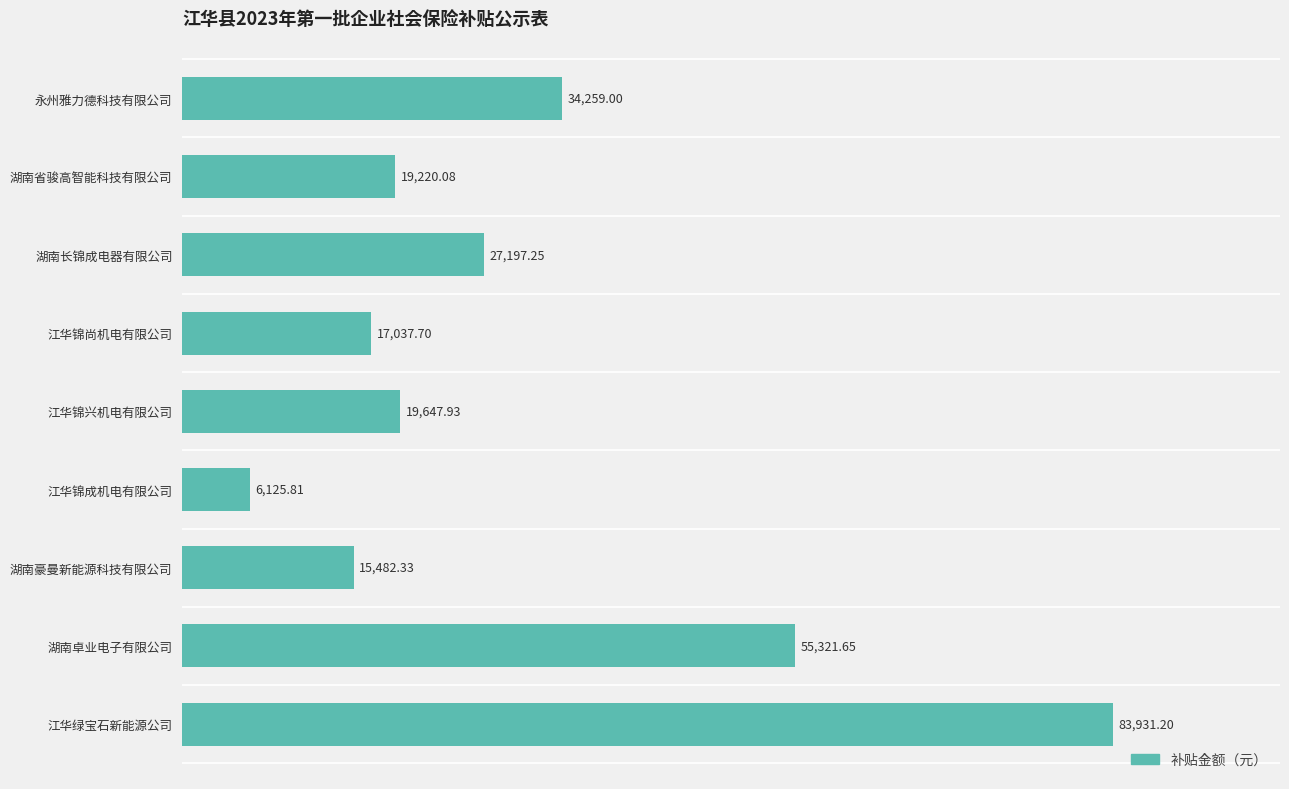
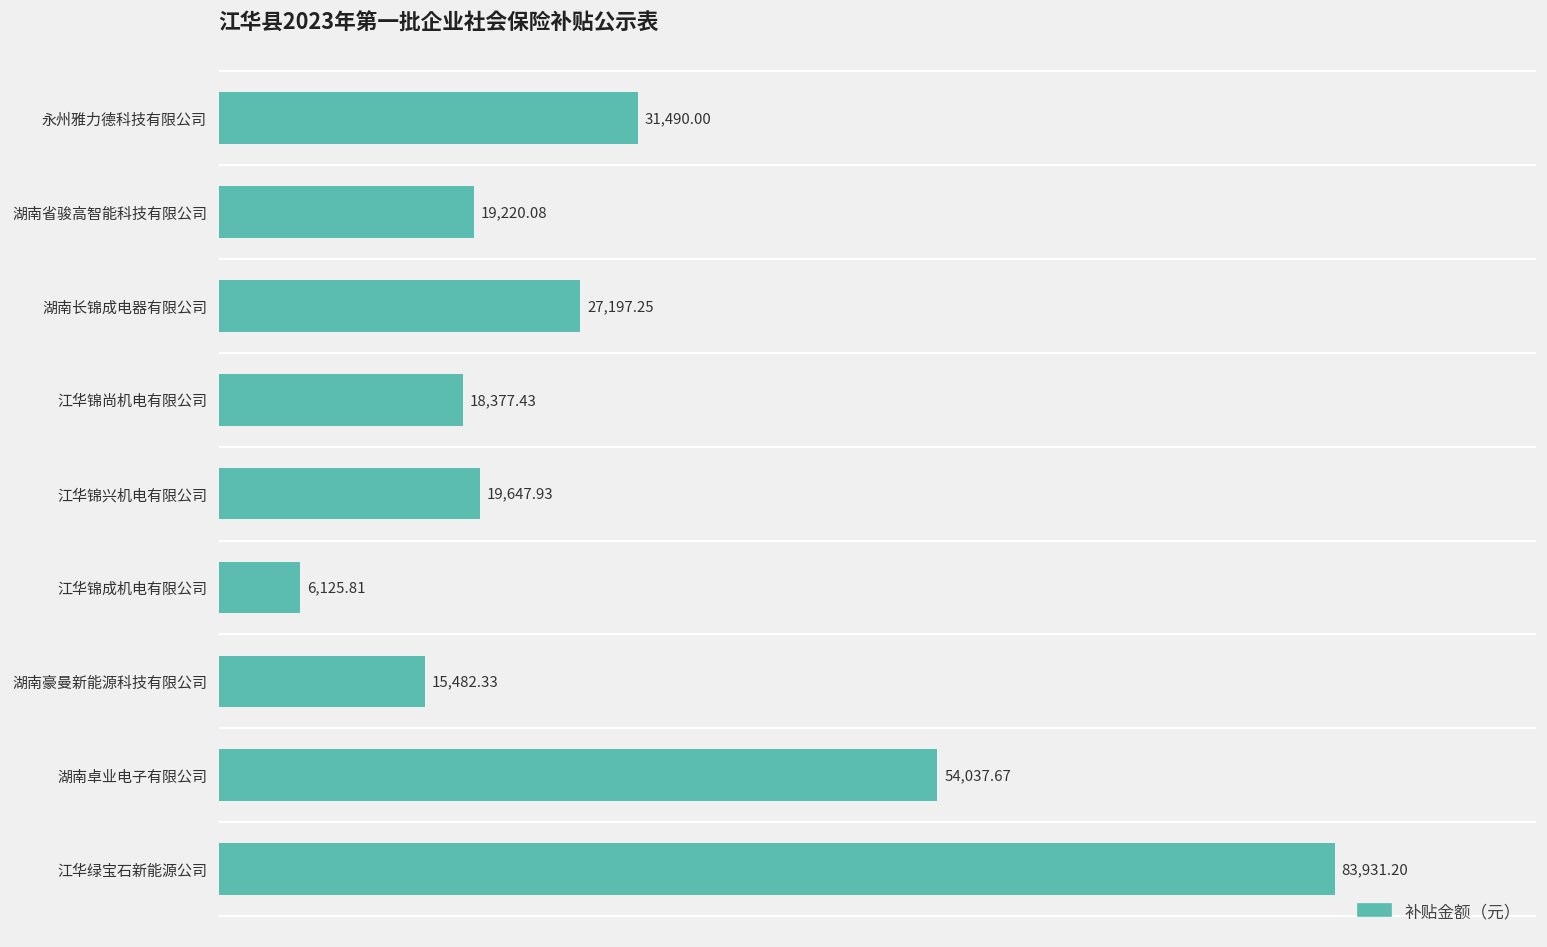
永州雅力德科技有限公司: 34,259.00 -> 31,490.00
江华锦尚机电有限公司: 17,037.70 -> 18,377.43
湖南卓业电子有限公司: 55,321.65 -> 54,037.67
